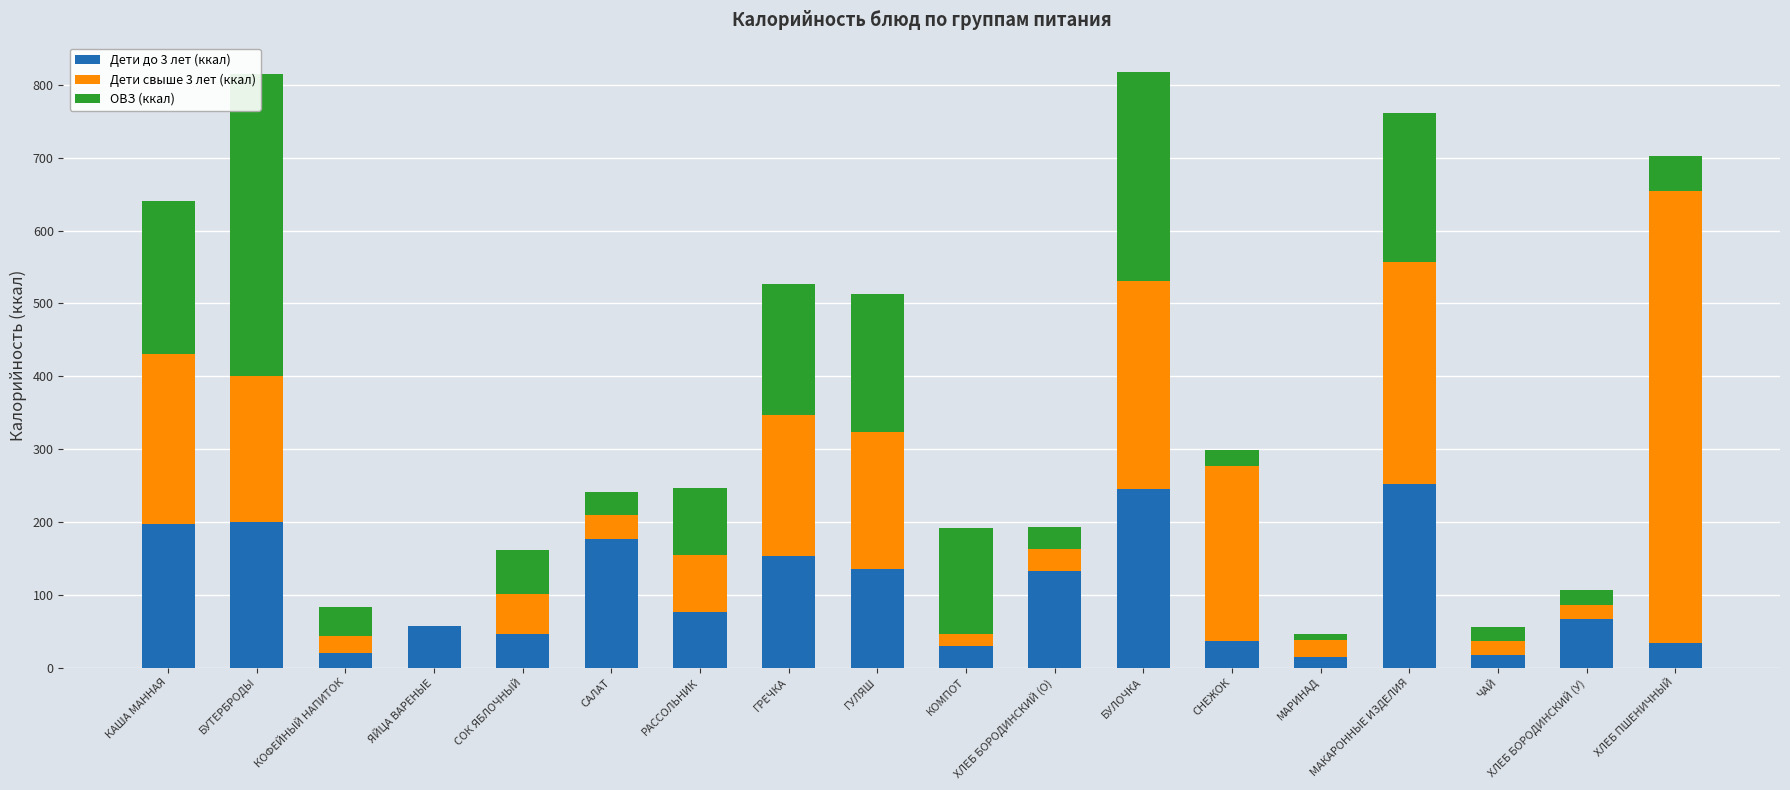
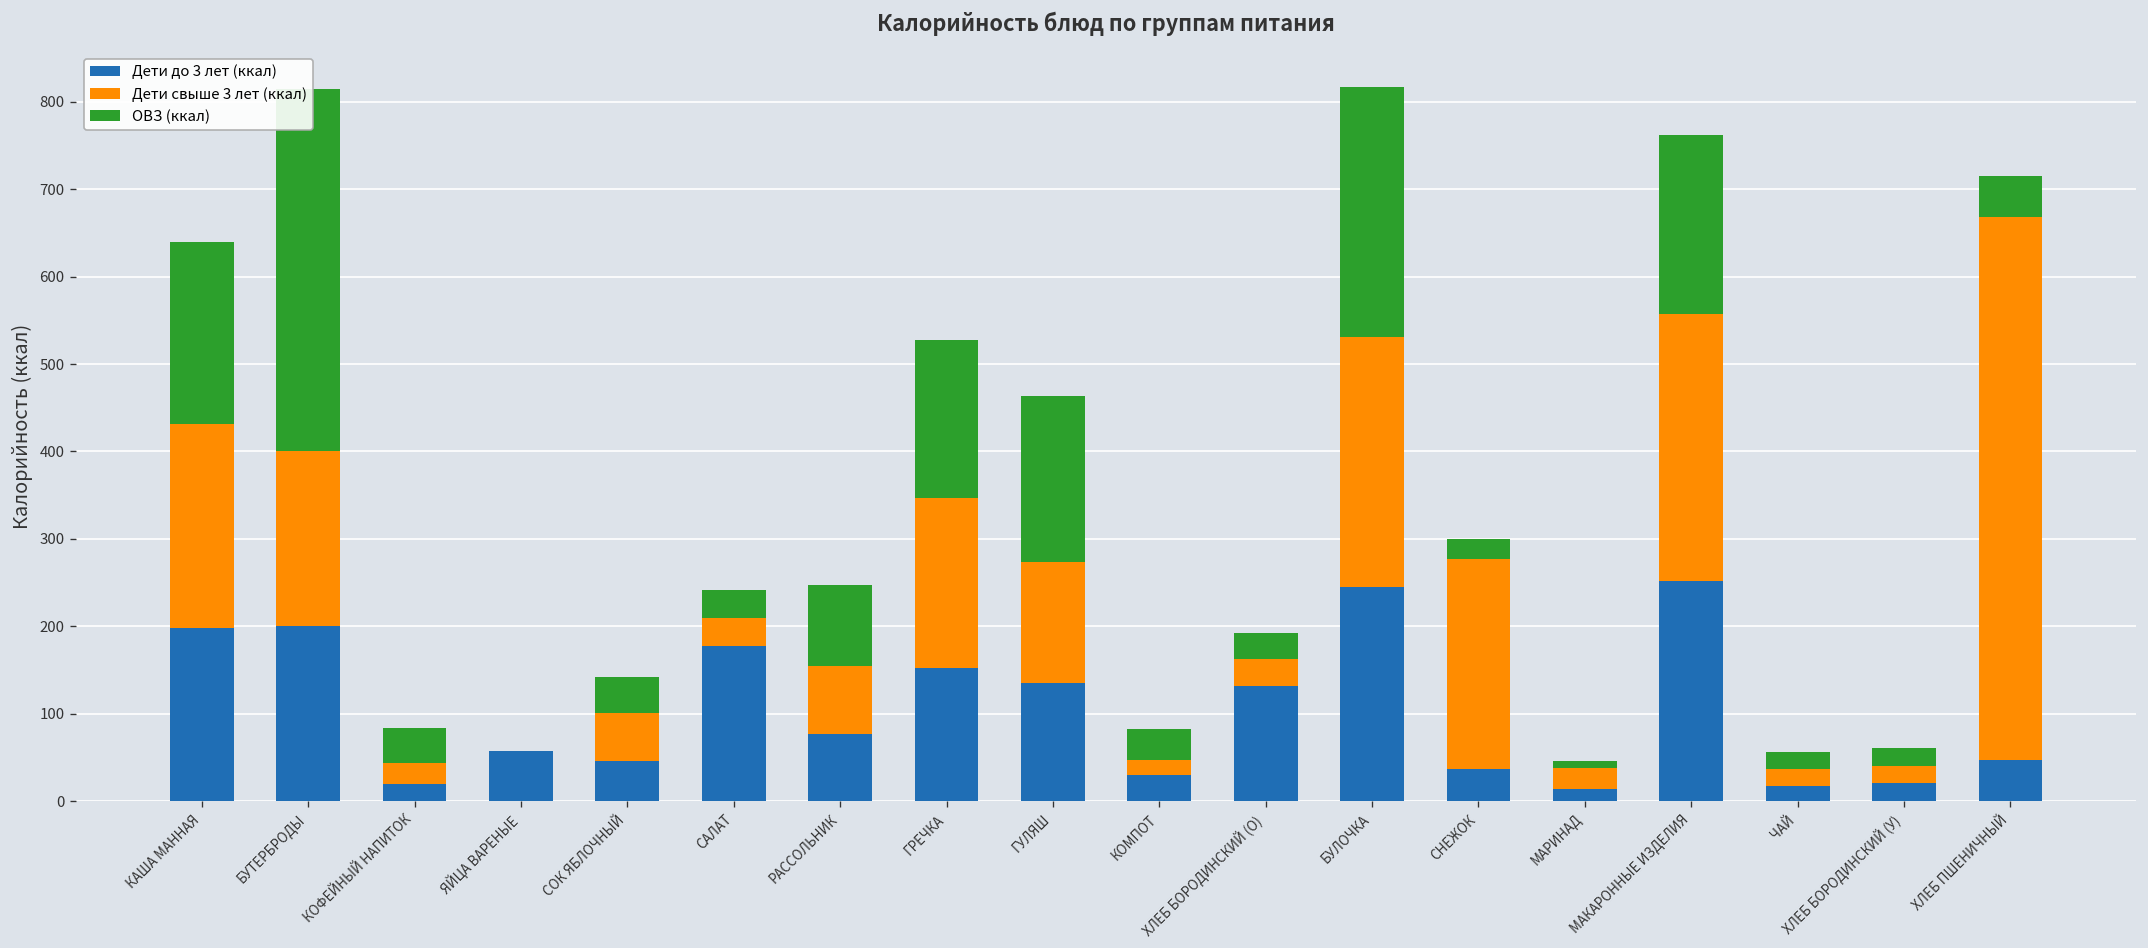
ОВЗ (ккал), СОК ЯБЛОЧНЫЙ: 60 -> 40
Дети свыше 3 лет (ккал), ГУЛЯШ: 190 -> 140
ОВЗ (ккал), КОМПОТ: 140 -> 40
Дети до 3 лет (ккал), ХЛЕБ БОРОДИНСКИЙ (У): 70 -> 20
Дети до 3 лет (ккал), ХЛЕБ ПШЕНИЧНЫЙ: 30 -> 50
